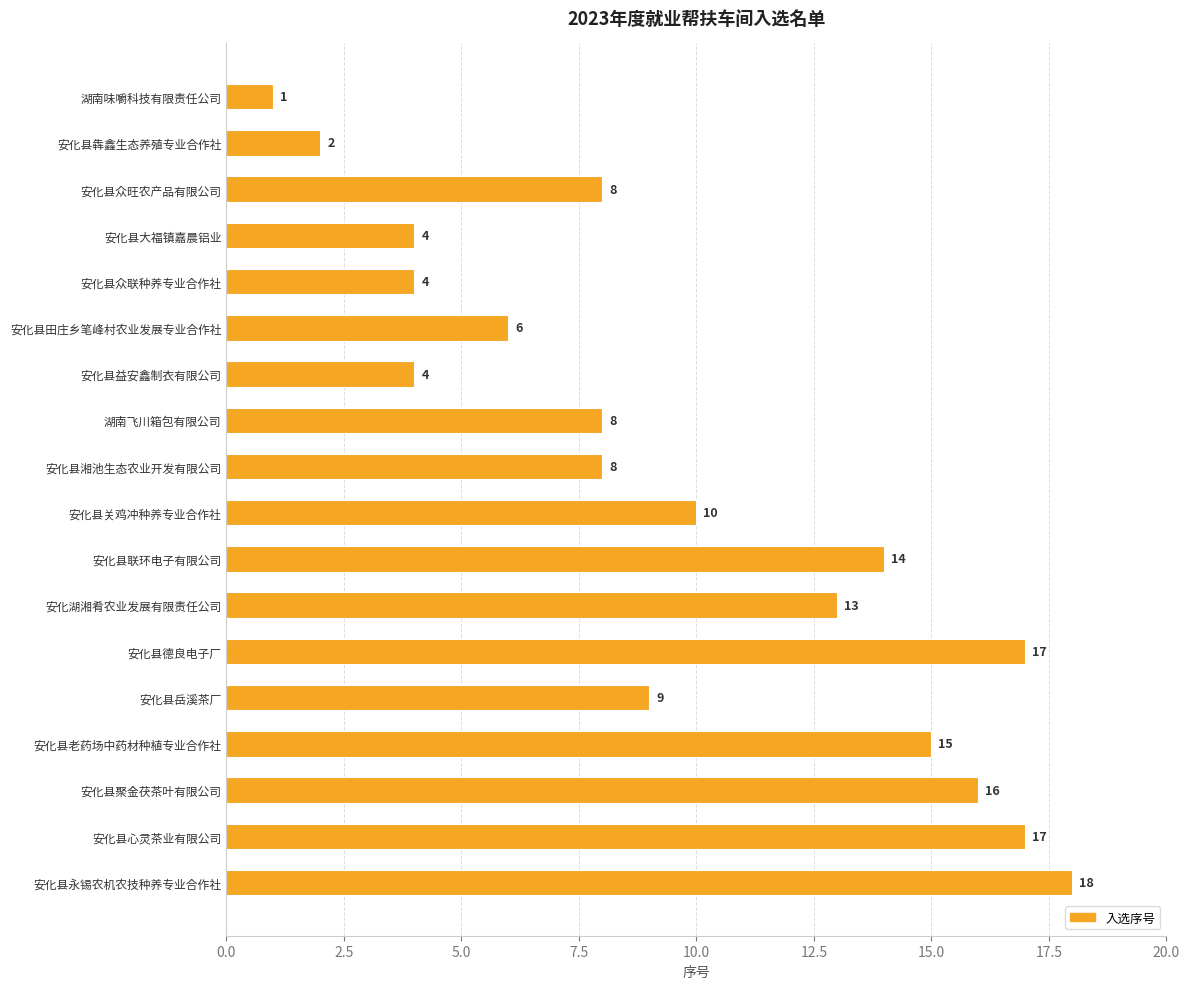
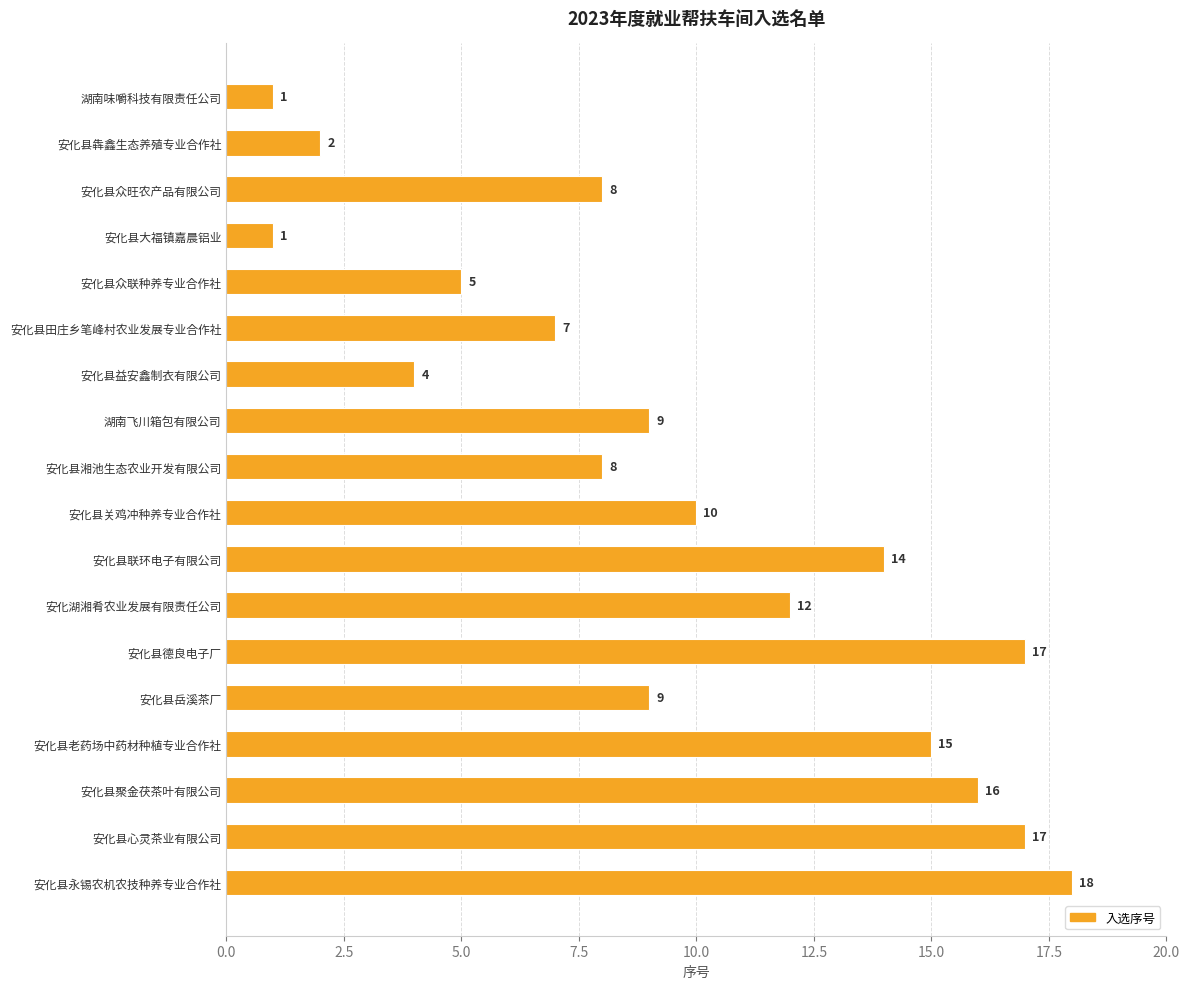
安化县大福镇嘉晨铝业: 4 -> 1
安化县众联种养专业合作社: 4 -> 5
安化县田庄乡笔峰村农业发展专业合作社: 6 -> 7
湖南飞川箱包有限公司: 8 -> 9
安化湖湘肴农业发展有限责任公司: 13 -> 12
